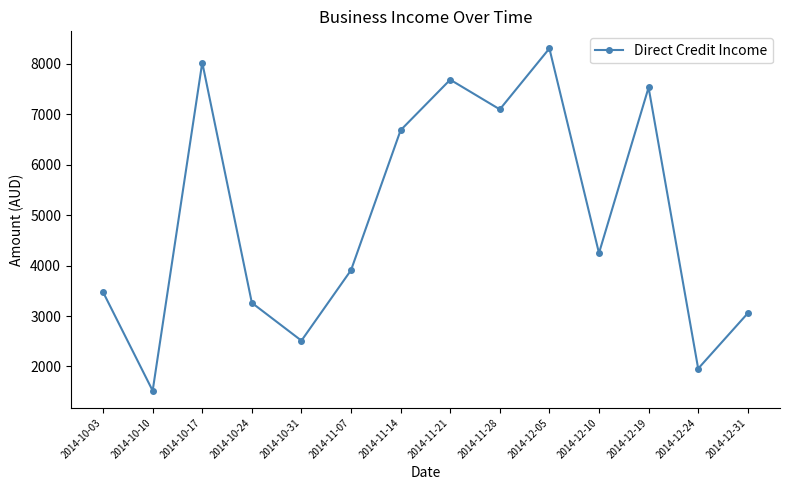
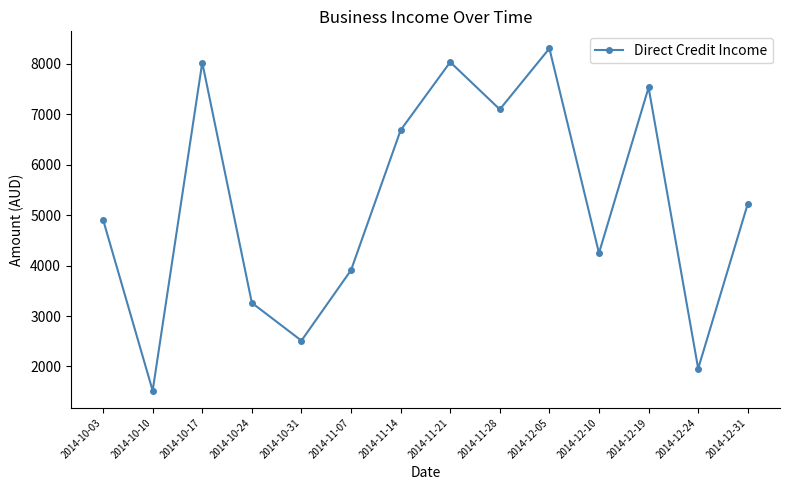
2014-10-03: 3500 -> 4900
2014-11-21: 7700 -> 8000
2014-12-31: 3100 -> 5200
